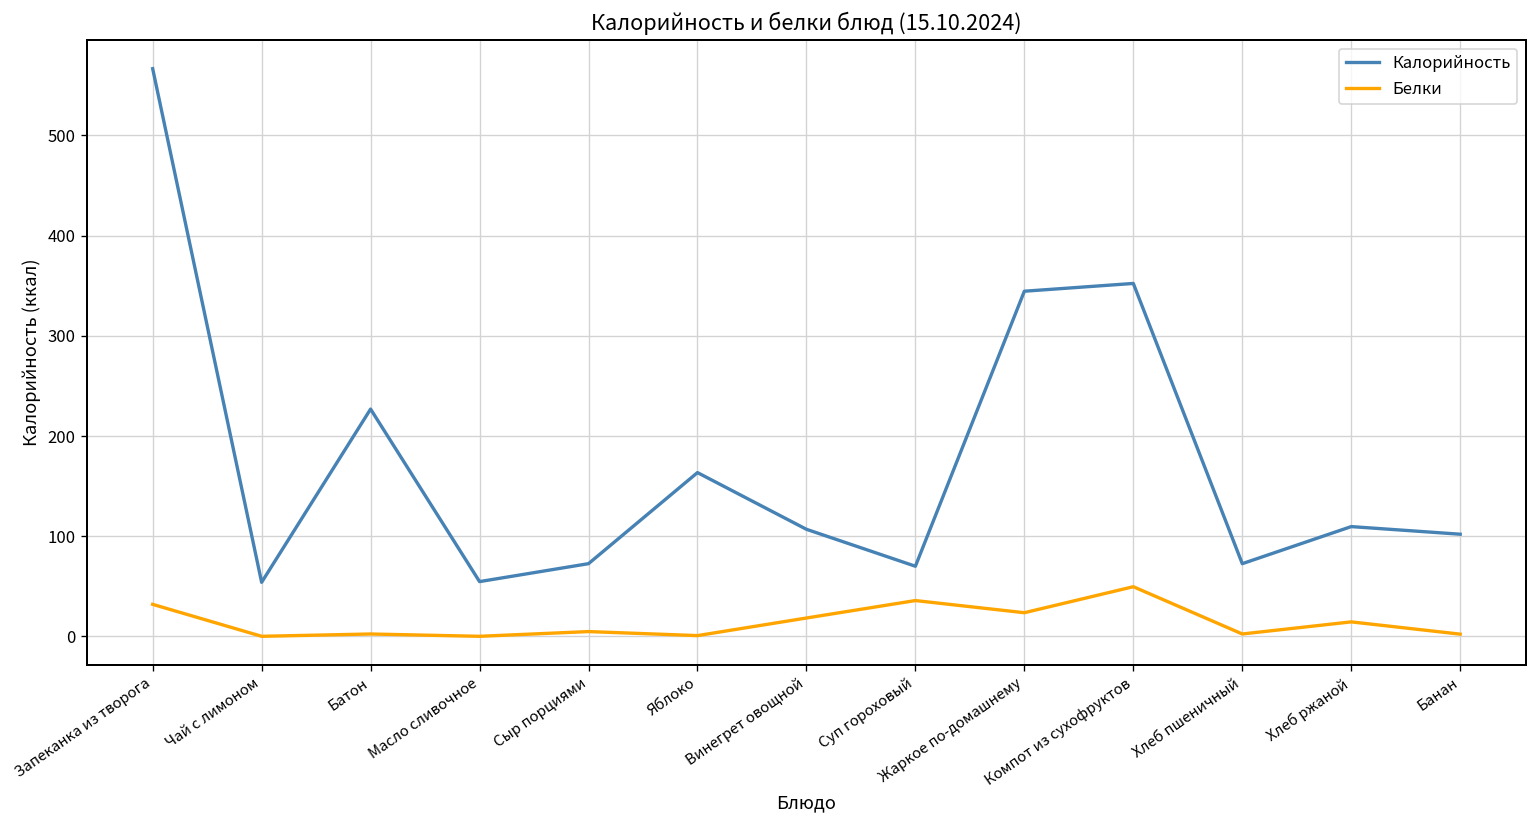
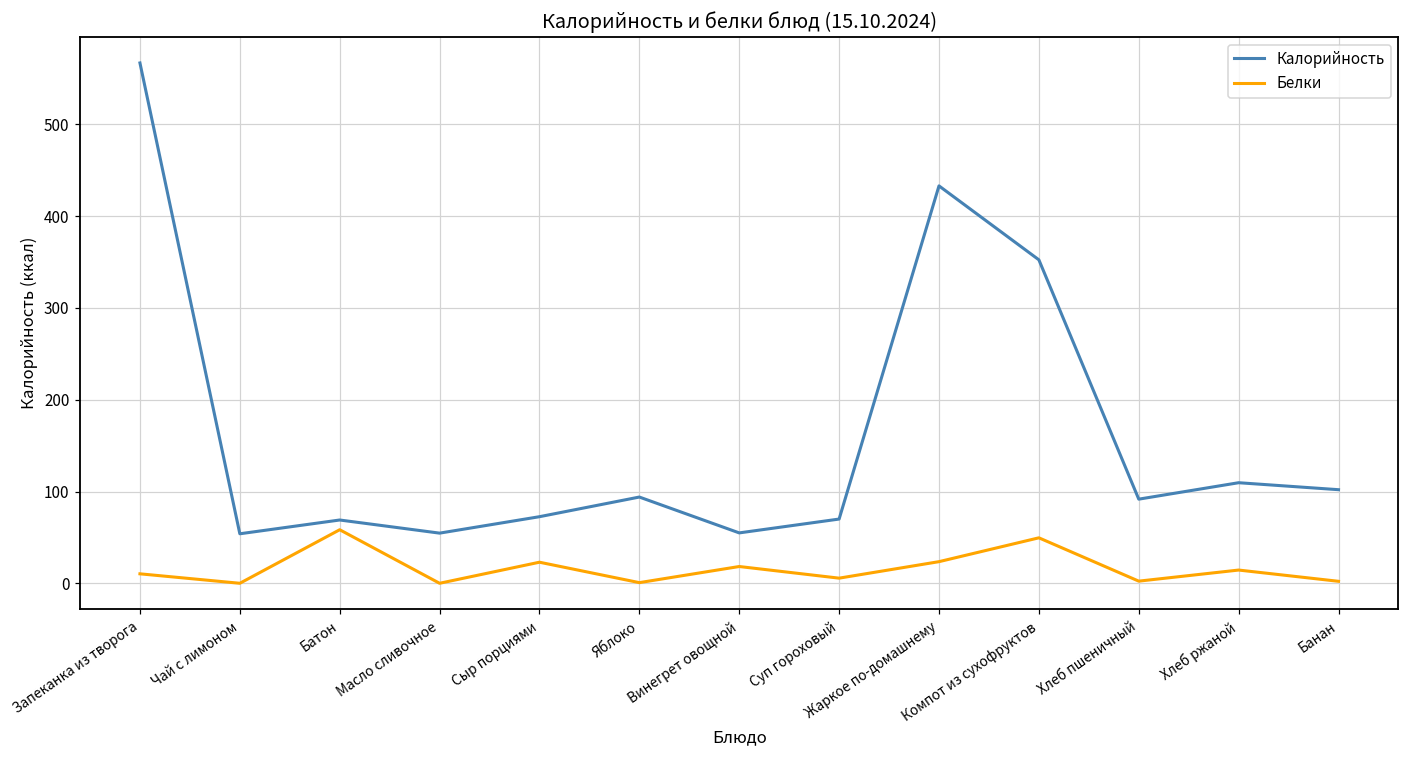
Белки, Запеканка из творога: 30 -> 10
Калорийность, Батон: 230 -> 70
Белки, Батон: 0 -> 60
Белки, Сыр порциями: 0 -> 20
Калорийность, Яблоко: 160 -> 90
Калорийность, Винегрет овощной: 110 -> 50
Белки, Суп гороховый: 40 -> 10
Калорийность, Жаркое по-домашнему: 340 -> 430
Калорийность, Хлеб пшеничный: 70 -> 90
